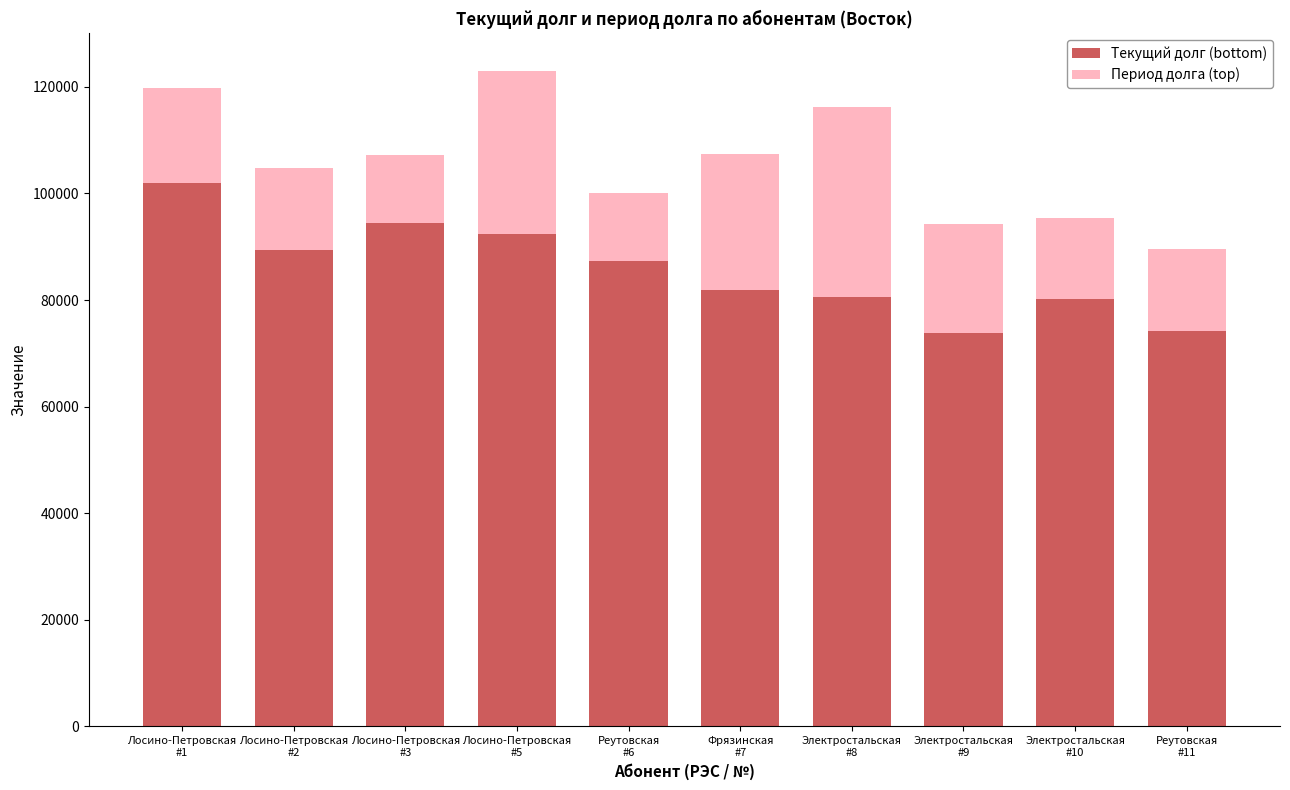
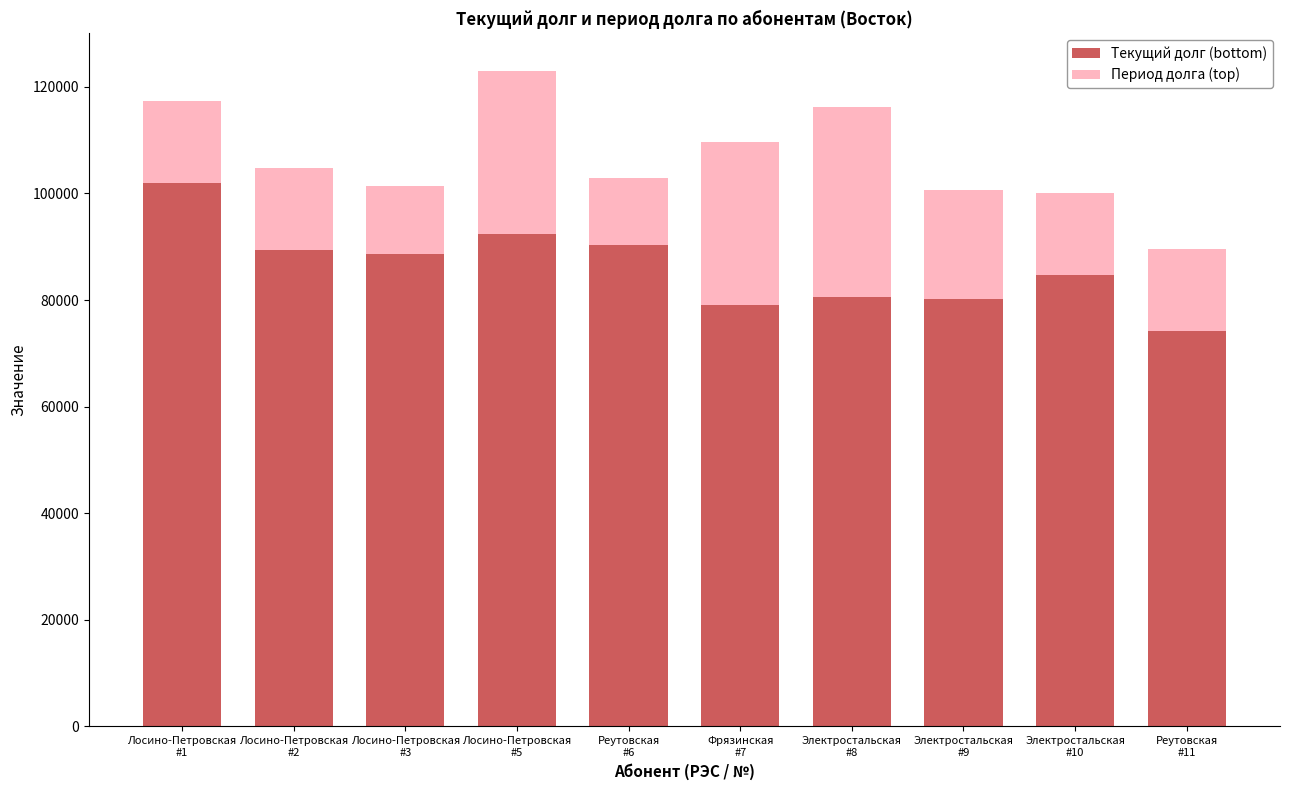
Период долга (top), Лосино-Петровская #1: 18000 -> 15000
Текущий долг (bottom), Лосино-Петровская #3: 94000 -> 89000
Текущий долг (bottom), Реутовская #6: 87000 -> 90000
Текущий долг (bottom), Фрязинская #7: 82000 -> 79000
Период долга (top), Фрязинская #7: 25000 -> 31000
Текущий долг (bottom), Электростальская #9: 74000 -> 80000
Текущий долг (bottom), Электростальская #10: 80000 -> 85000
